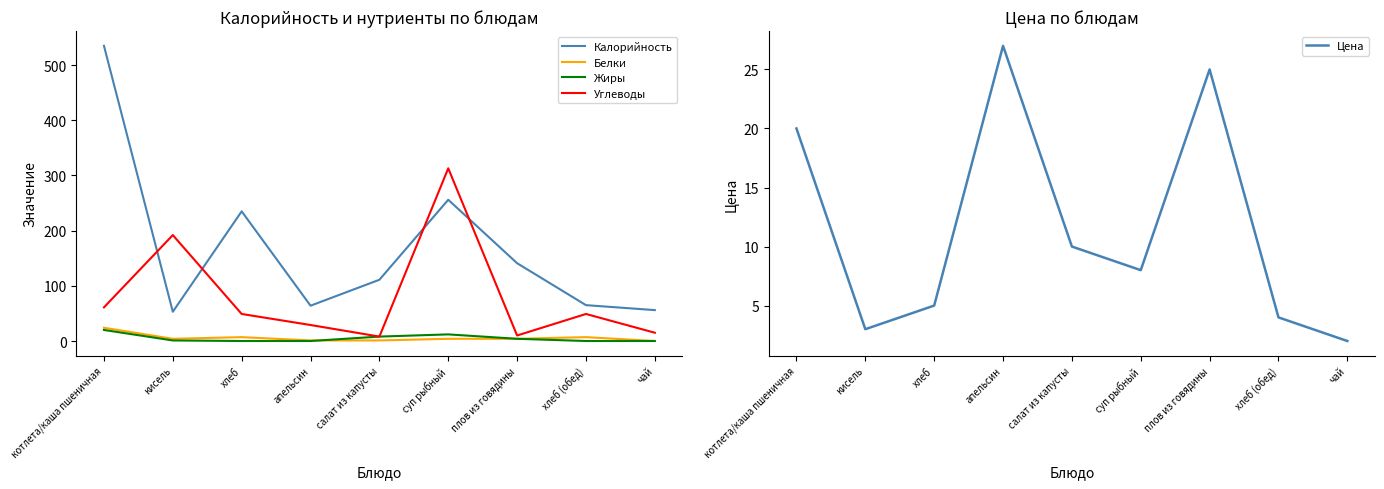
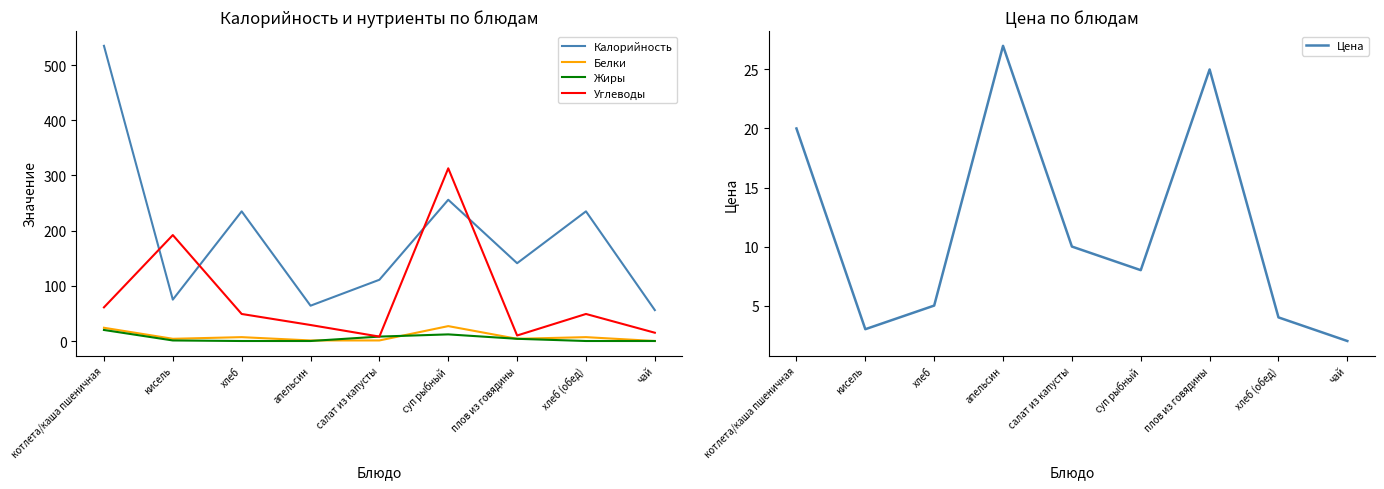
Калорийность и нутриенты по блюдам, Калорийность, кисель: 50 -> 80
Калорийность и нутриенты по блюдам, Белки, суп рыбный: 0 -> 30
Калорийность и нутриенты по блюдам, Калорийность, хлеб (обед): 70 -> 240
